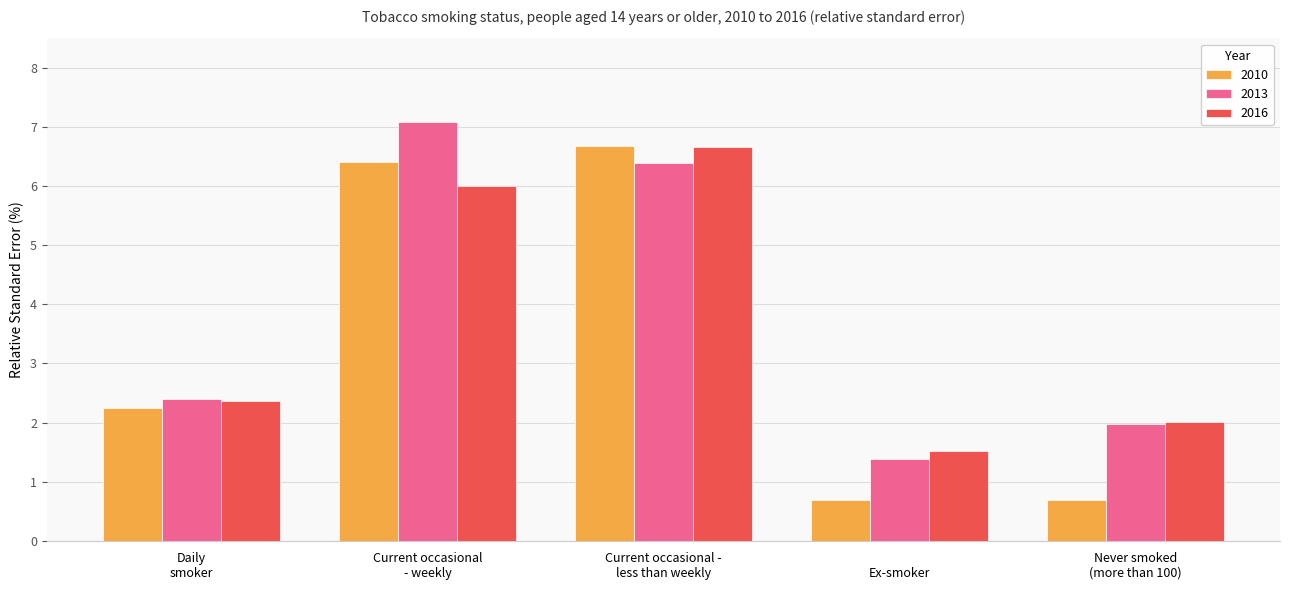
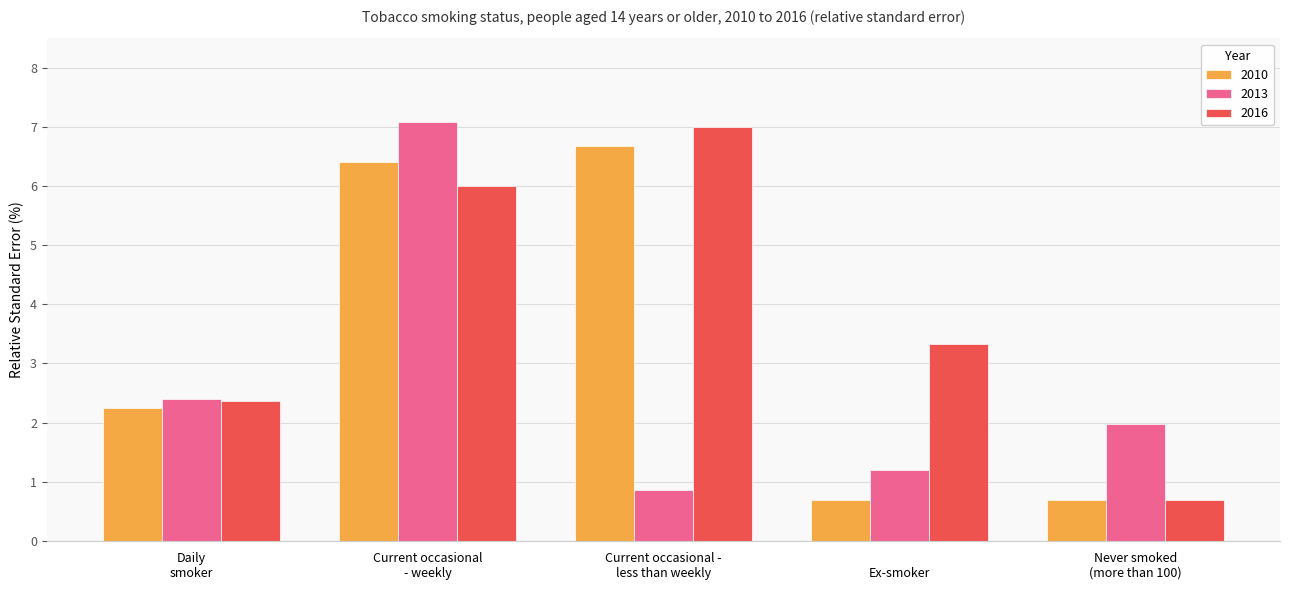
2013, Current occasional - less than weekly: 6.4 -> 0.9
2016, Current occasional - less than weekly: 6.7 -> 7.0
2013, Ex-smoker: 1.4 -> 1.2
2016, Ex-smoker: 1.5 -> 3.3
2016, Never smoked (more than 100): 2.0 -> 0.7
